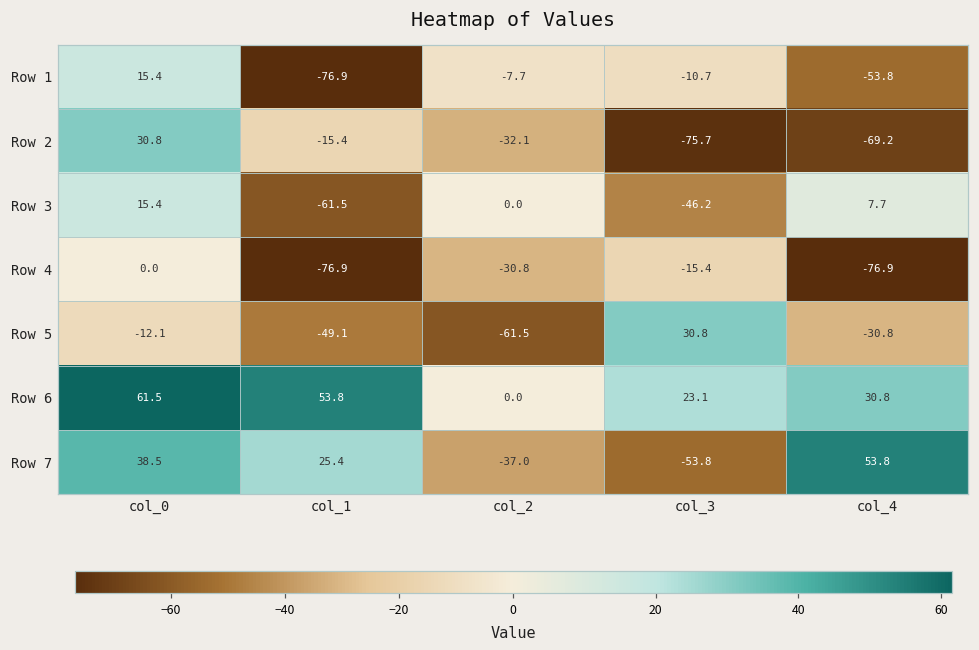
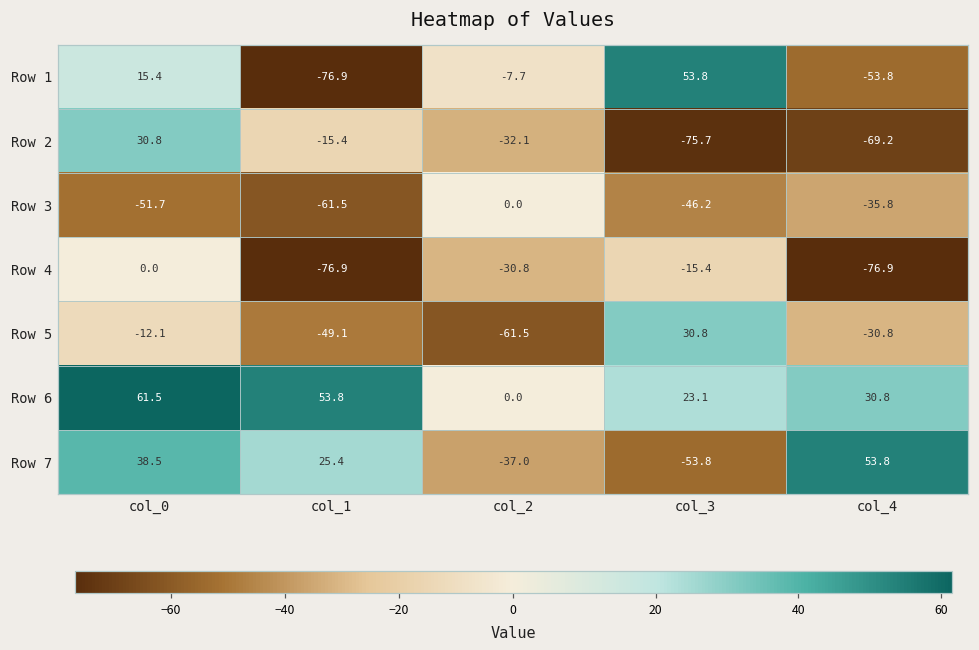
Row 1, col_3: -10.7 -> 53.8
Row 3, col_0: 15.4 -> -51.7
Row 3, col_4: 7.7 -> -35.8
